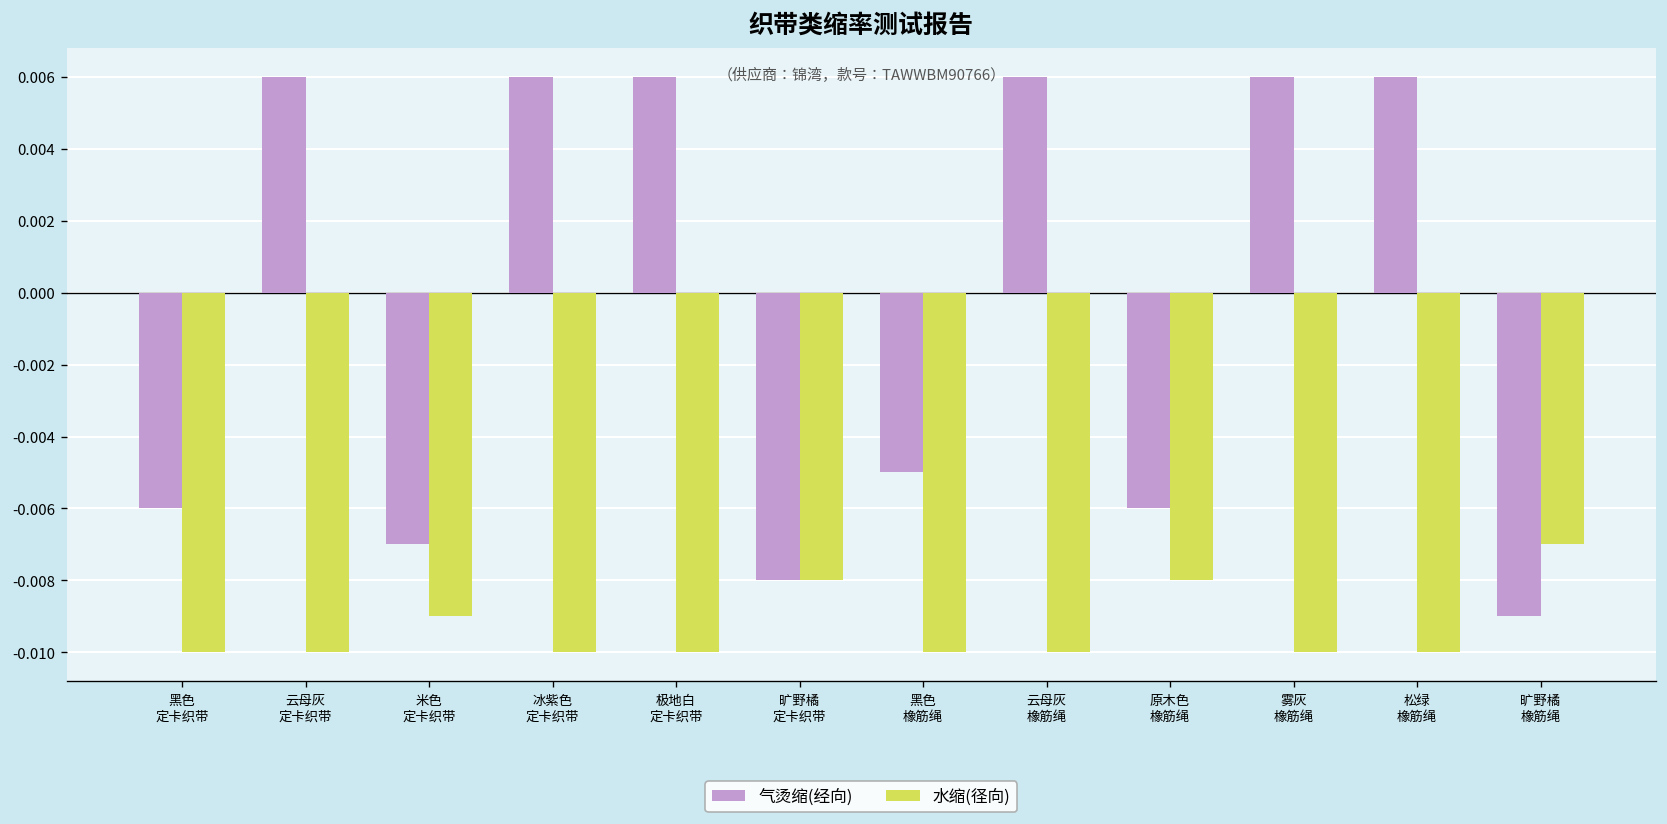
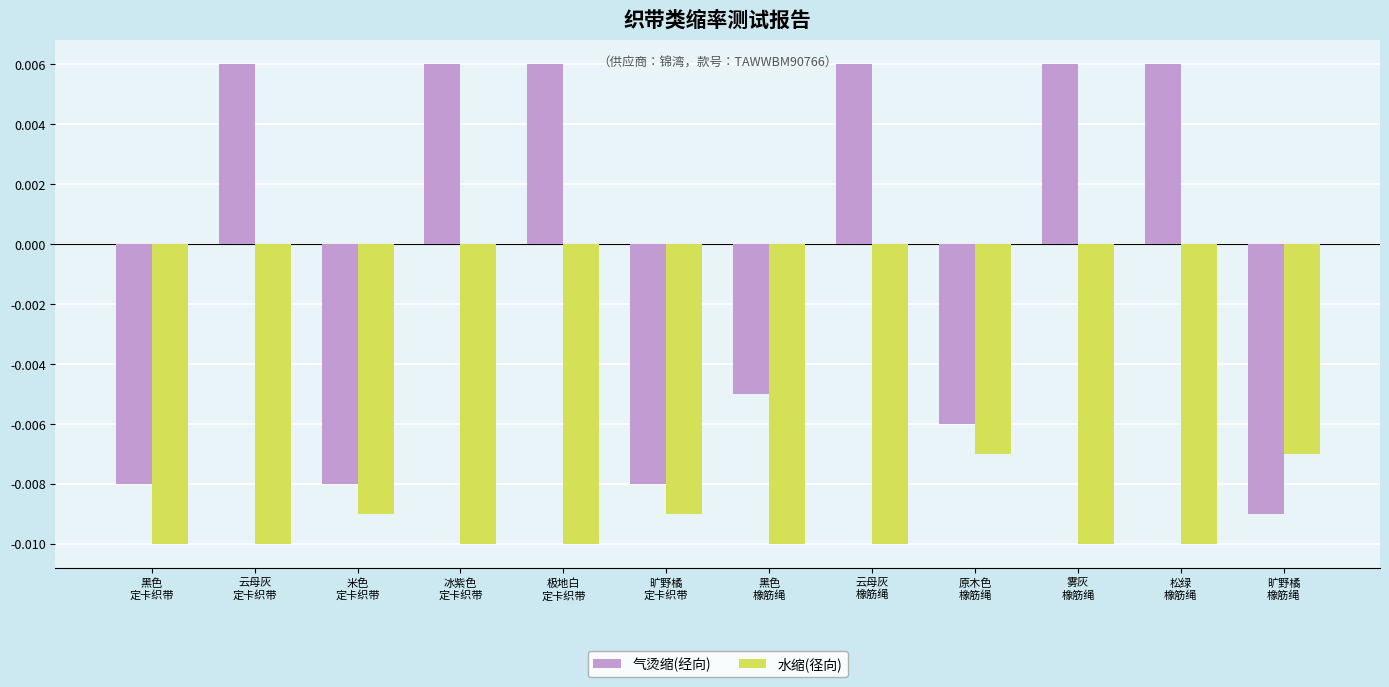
气烫缩(经向), 黑色 定卡织带: -0.006 -> -0.008
气烫缩(经向), 米色 定卡织带: -0.007 -> -0.008
水缩(径向), 旷野橘 定卡织带: -0.008 -> -0.009
水缩(径向), 原木色 橡筋绳: -0.008 -> -0.007
